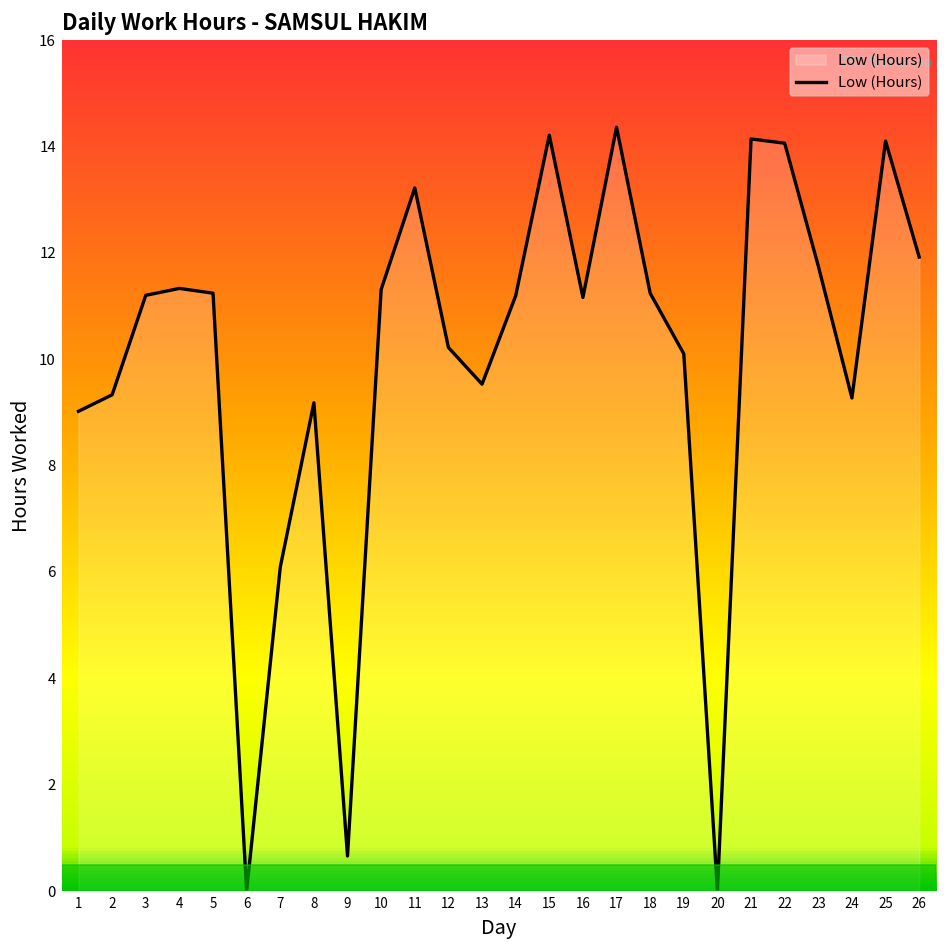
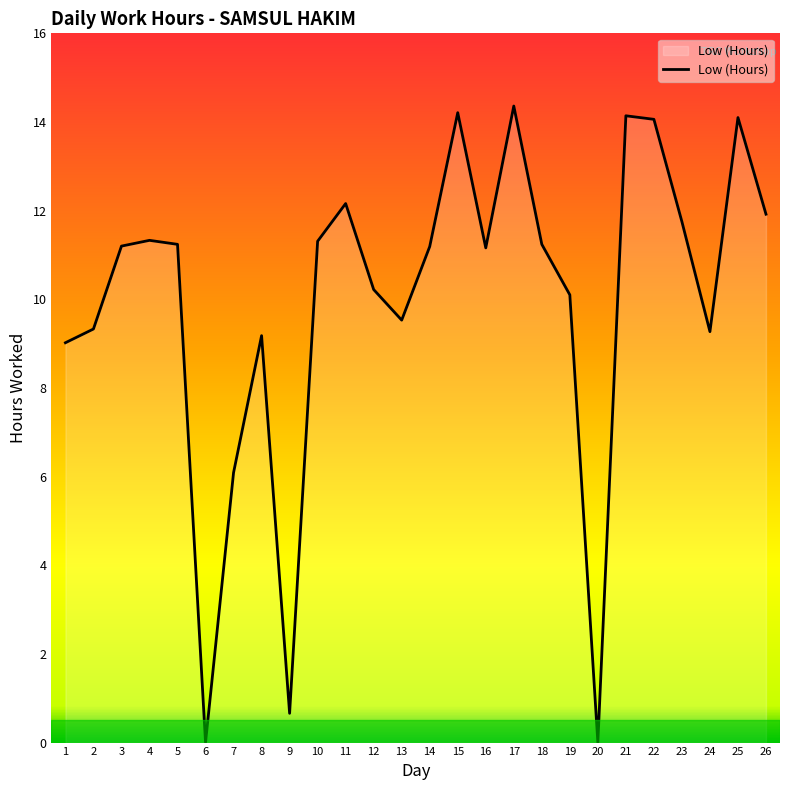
11: 13.2 -> 12.2
